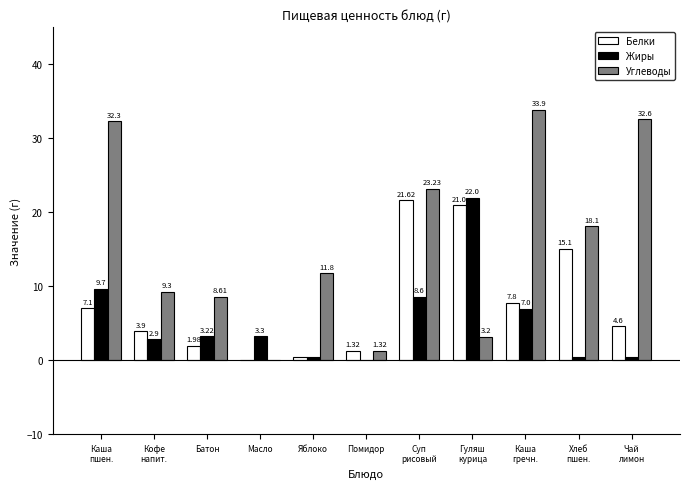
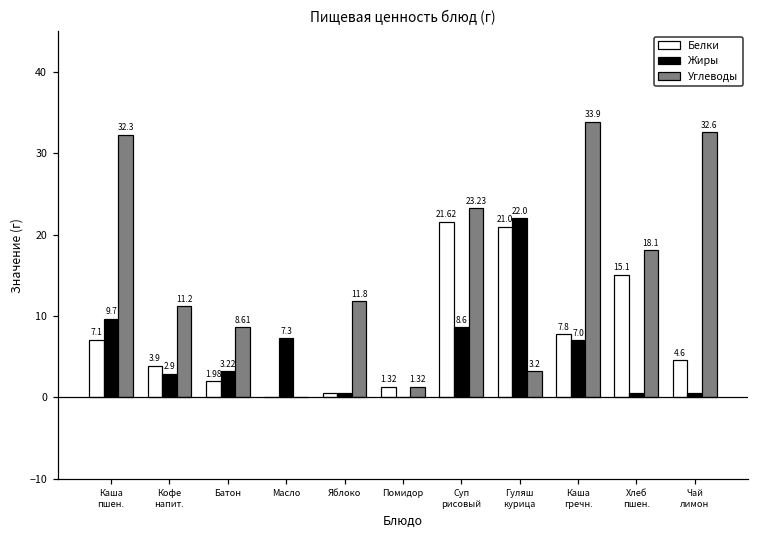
Углеводы, Кофе напит.: 9.3 -> 11.2
Жиры, Масло: 3.3 -> 7.3
